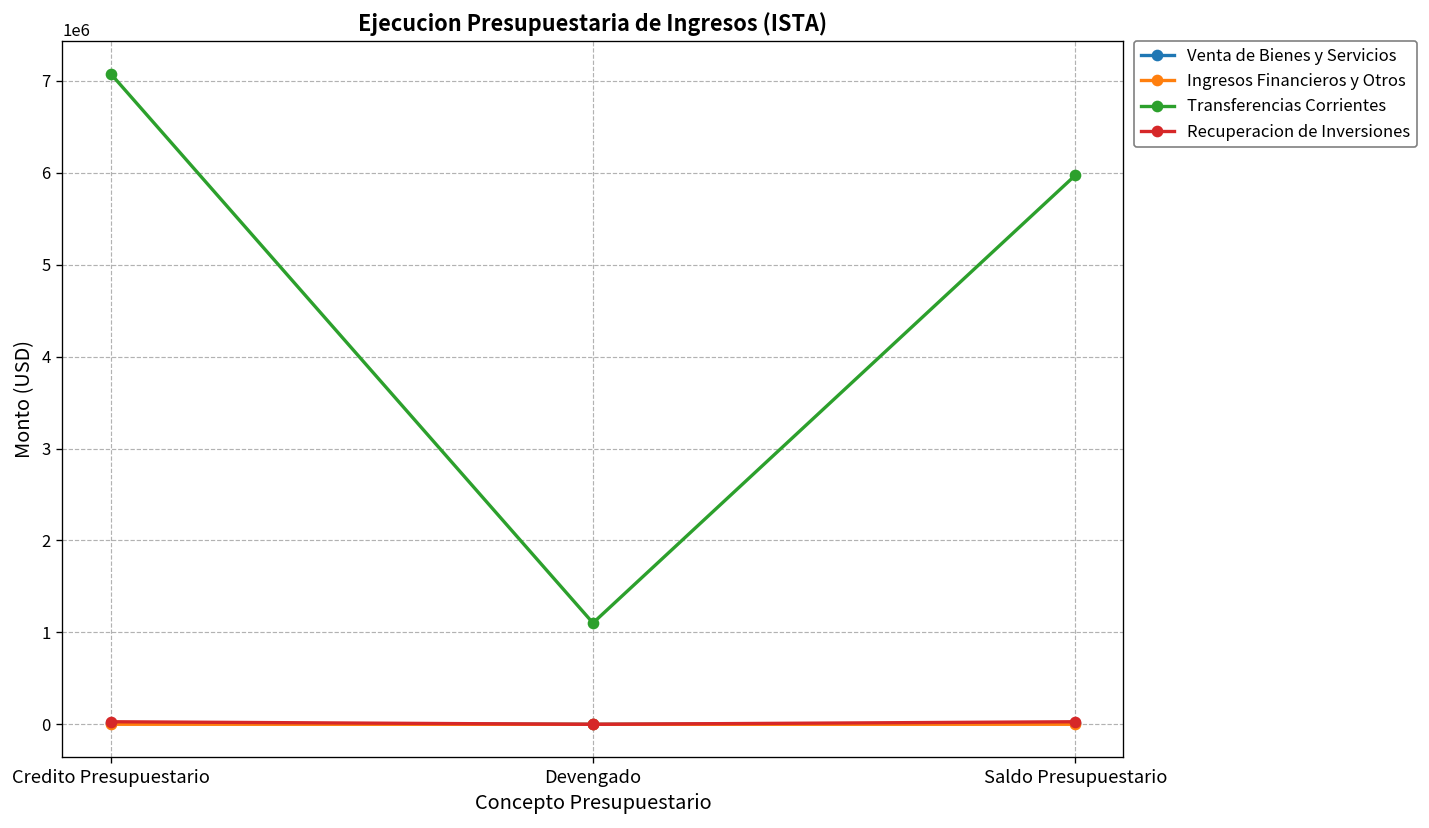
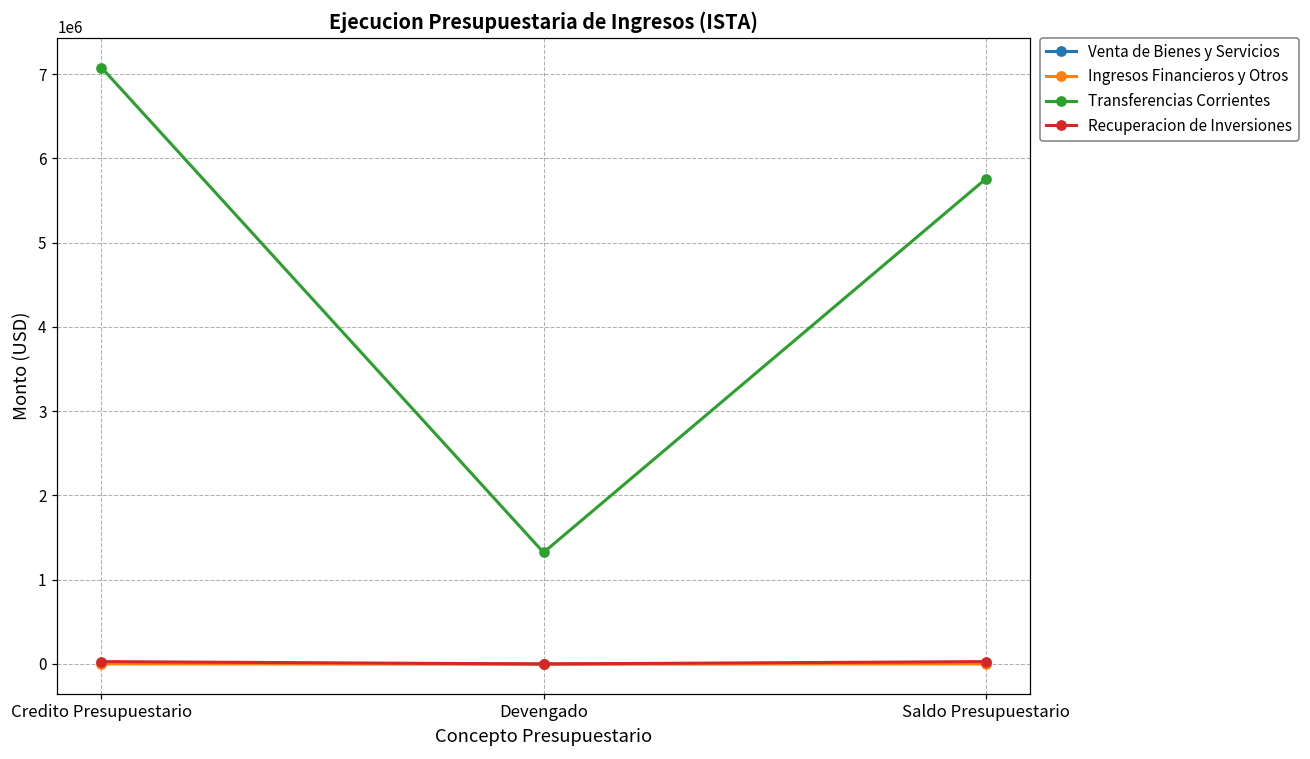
Transferencias Corrientes, Devengado: 1100000 -> 1300000
Transferencias Corrientes, Saldo Presupuestario: 6000000 -> 5800000
